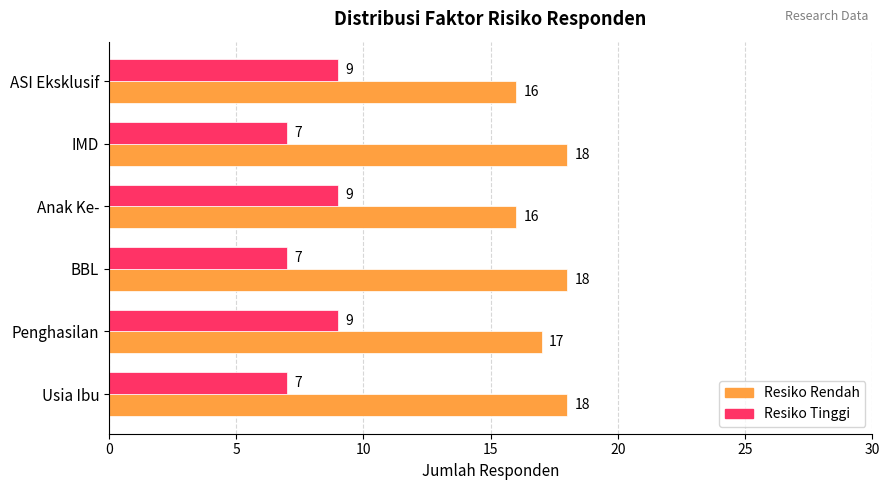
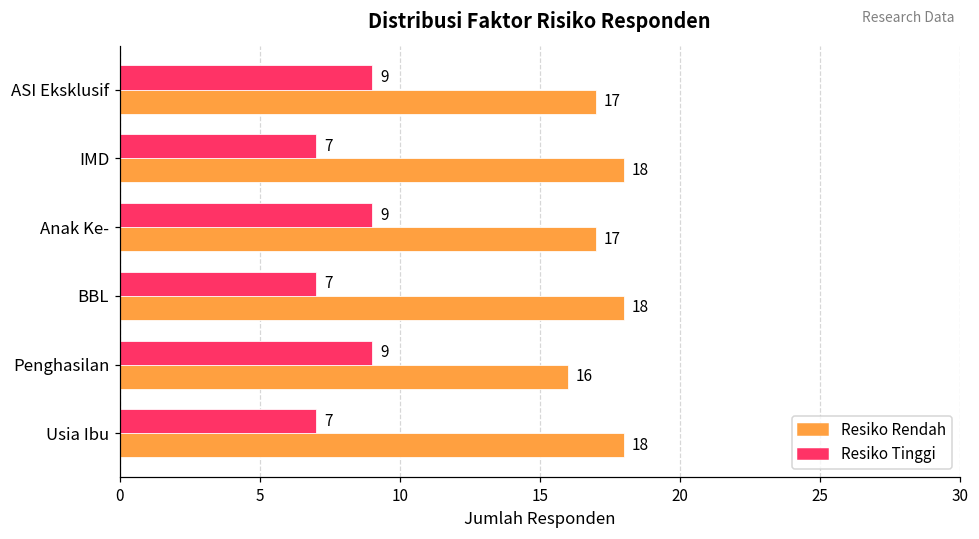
Resiko Rendah, ASI Eksklusif: 16 -> 17
Resiko Rendah, Anak Ke-: 16 -> 17
Resiko Rendah, Penghasilan: 17 -> 16
